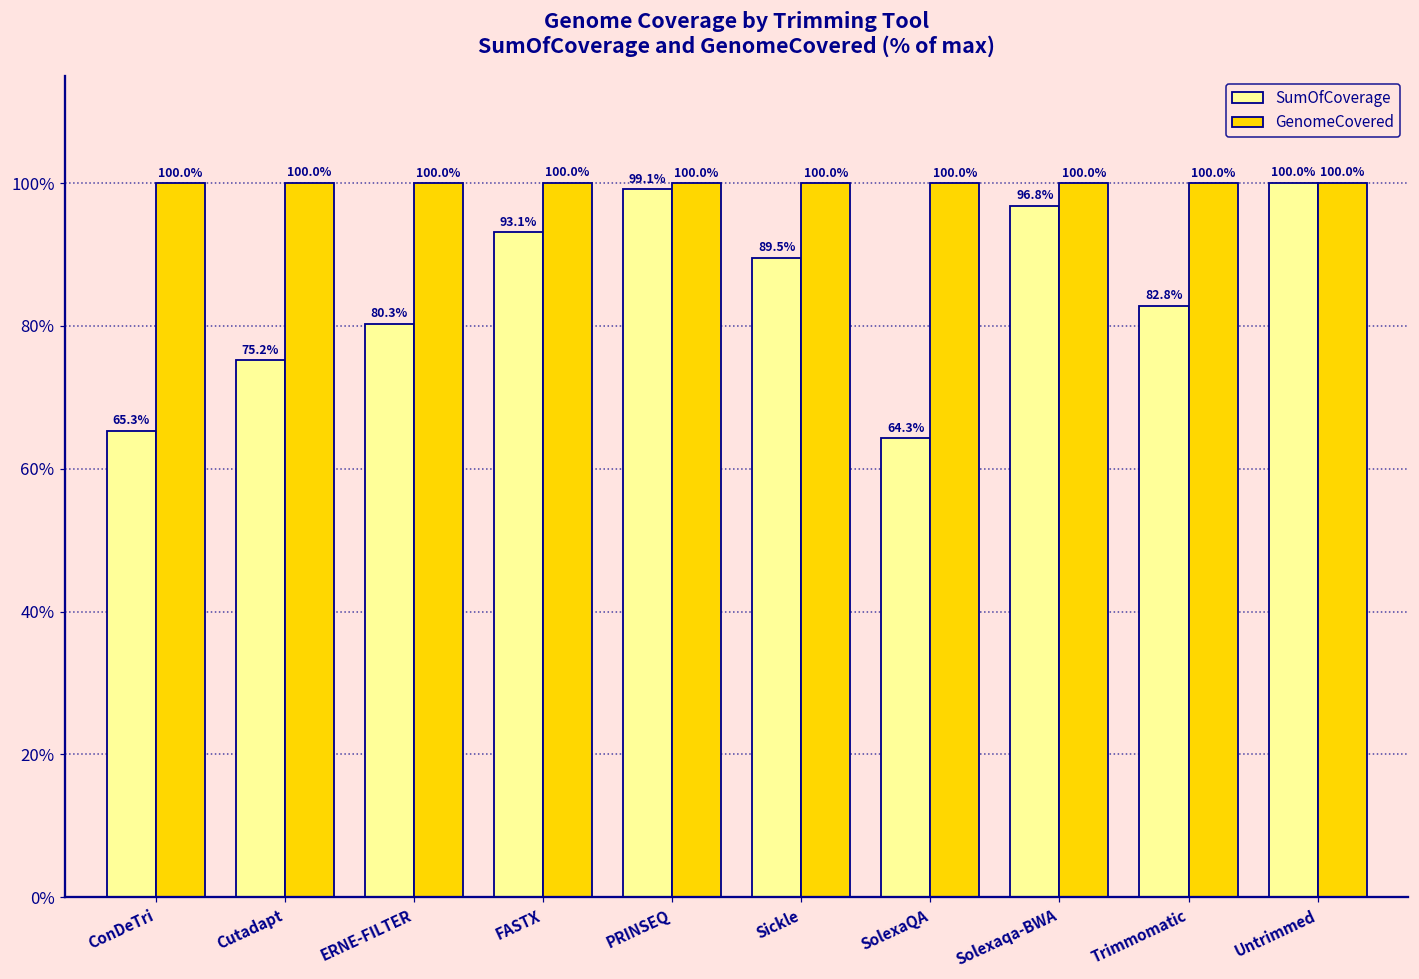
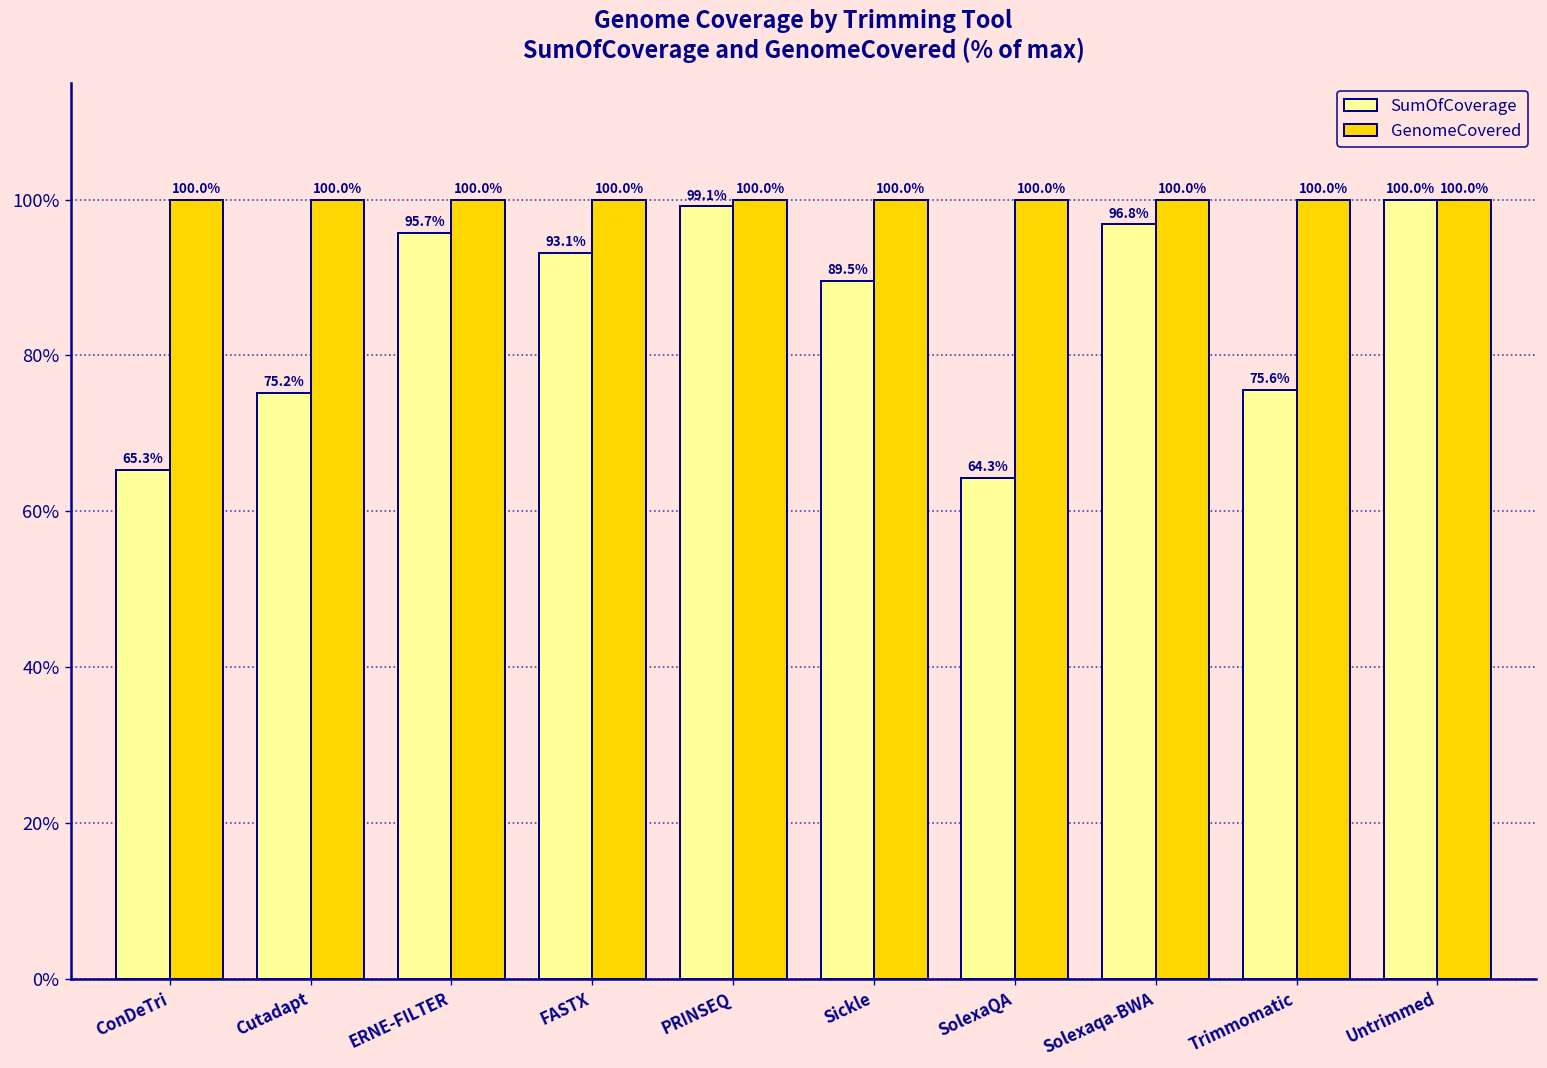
SumOfCoverage, ERNE-FILTER: 80.3% -> 95.7%
SumOfCoverage, Trimmomatic: 82.8% -> 75.6%
